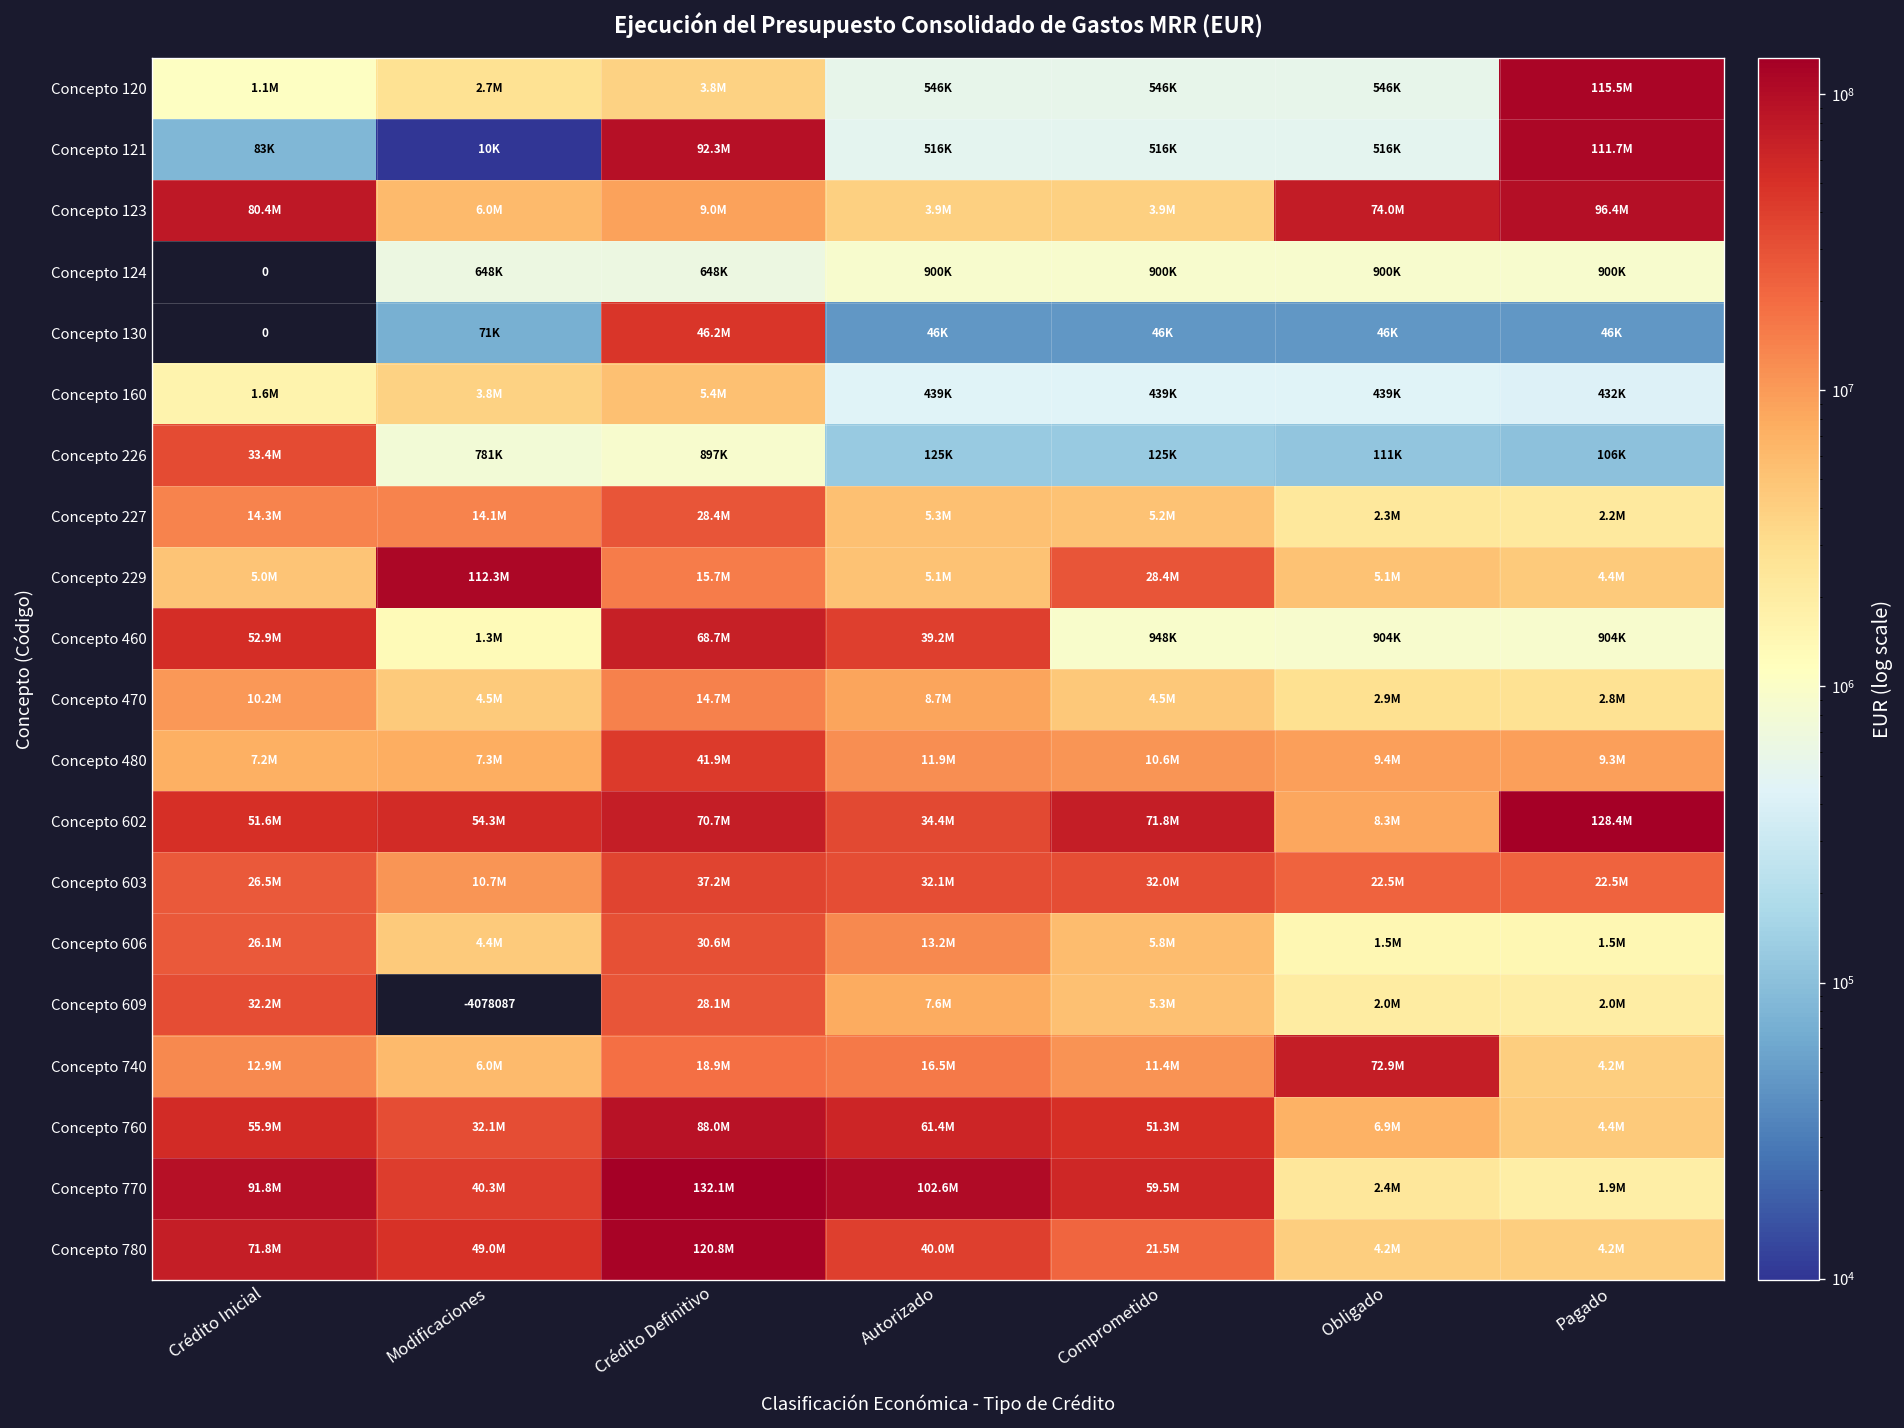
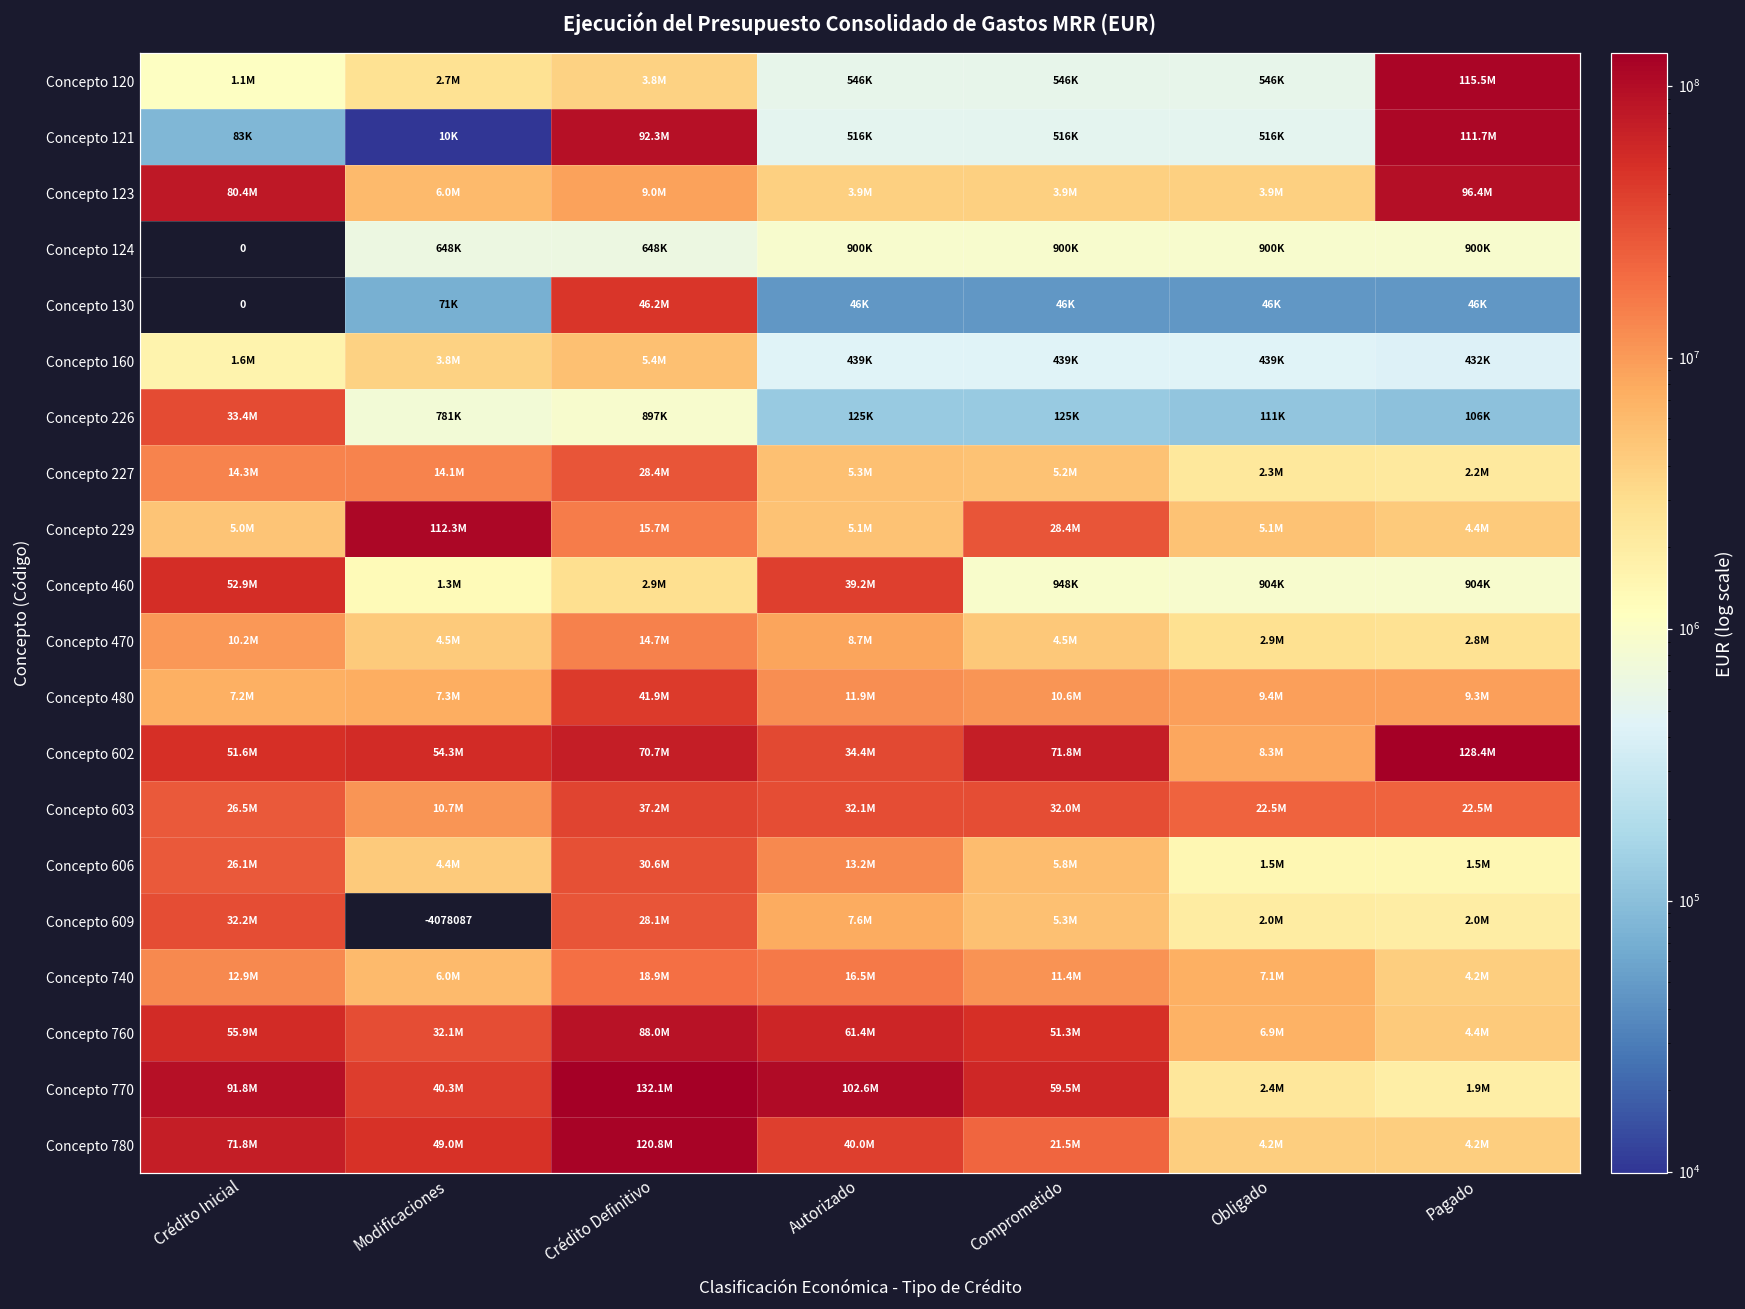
Concepto 123, Obligado: 74.0M -> 3.9M
Concepto 460, Crédito Definitivo: 68.7M -> 2.9M
Concepto 740, Obligado: 72.9M -> 7.1M
